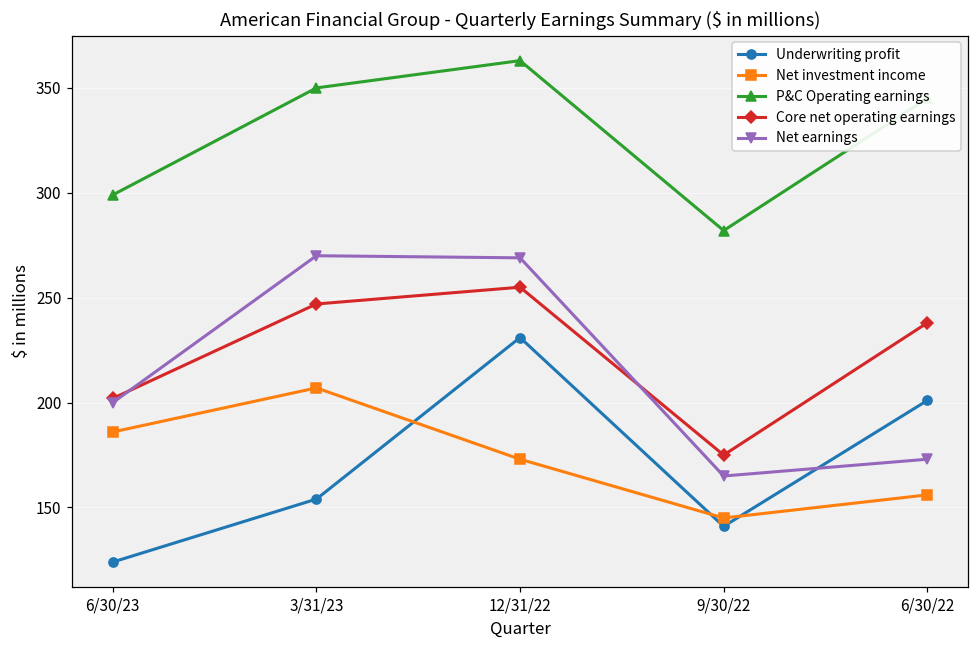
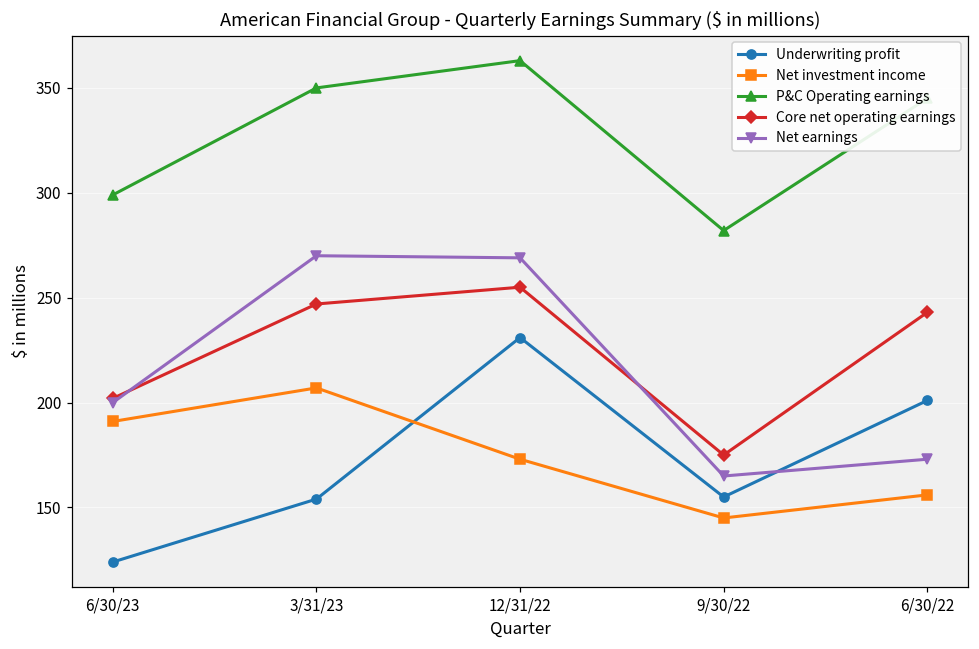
Net investment income, 6/30/23: 186 -> 191
Underwriting profit, 9/30/22: 141 -> 155
Core net operating earnings, 6/30/22: 238 -> 243
